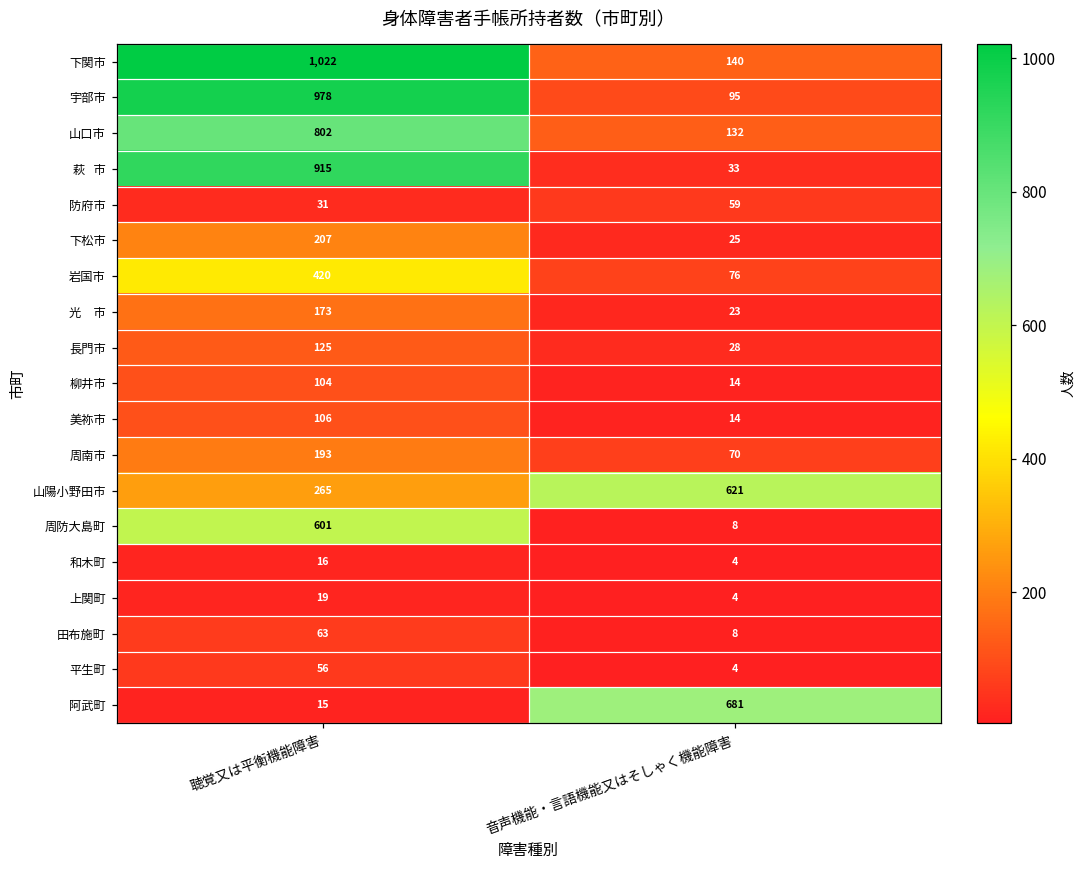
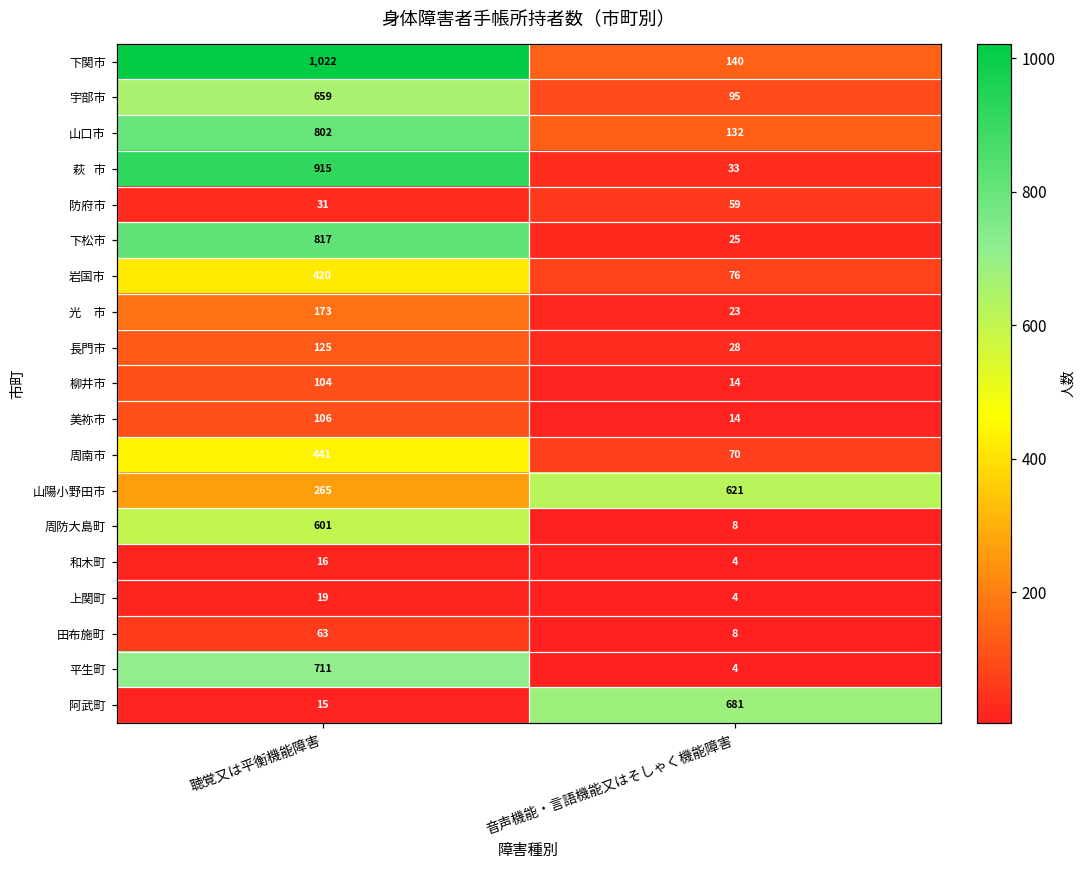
宇部市, 聴覚又は平衡機能障害: 978 -> 659
下松市, 聴覚又は平衡機能障害: 207 -> 817
周南市, 聴覚又は平衡機能障害: 193 -> 441
平生町, 聴覚又は平衡機能障害: 56 -> 711
